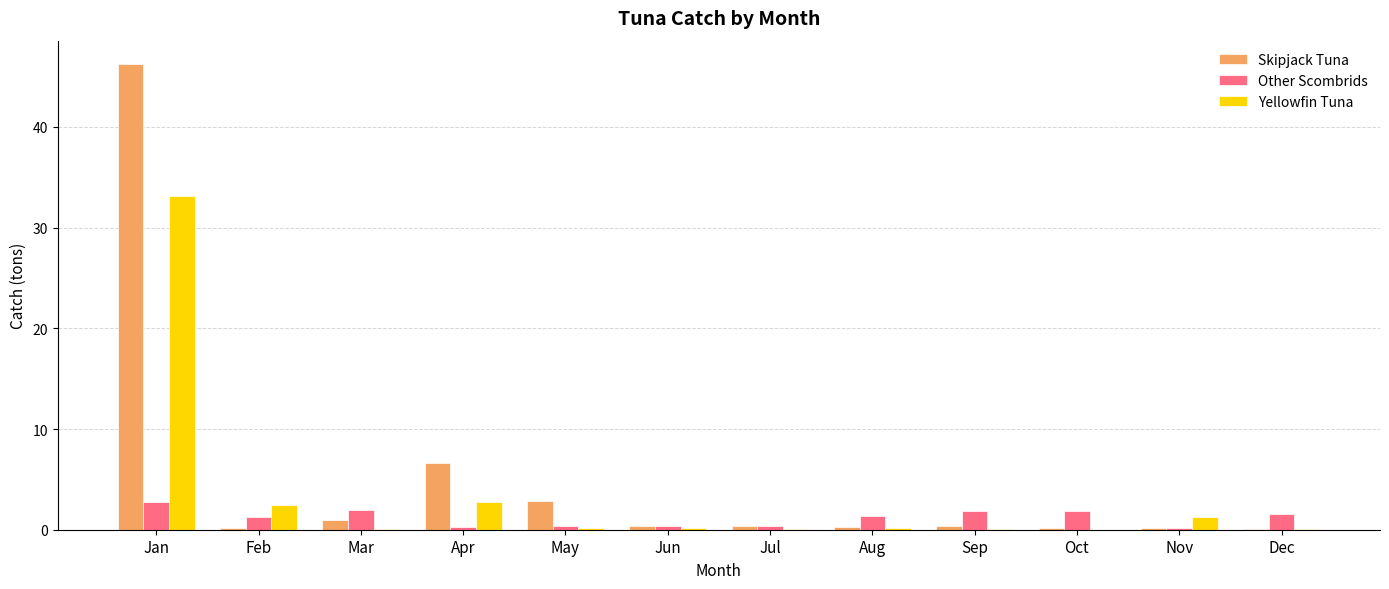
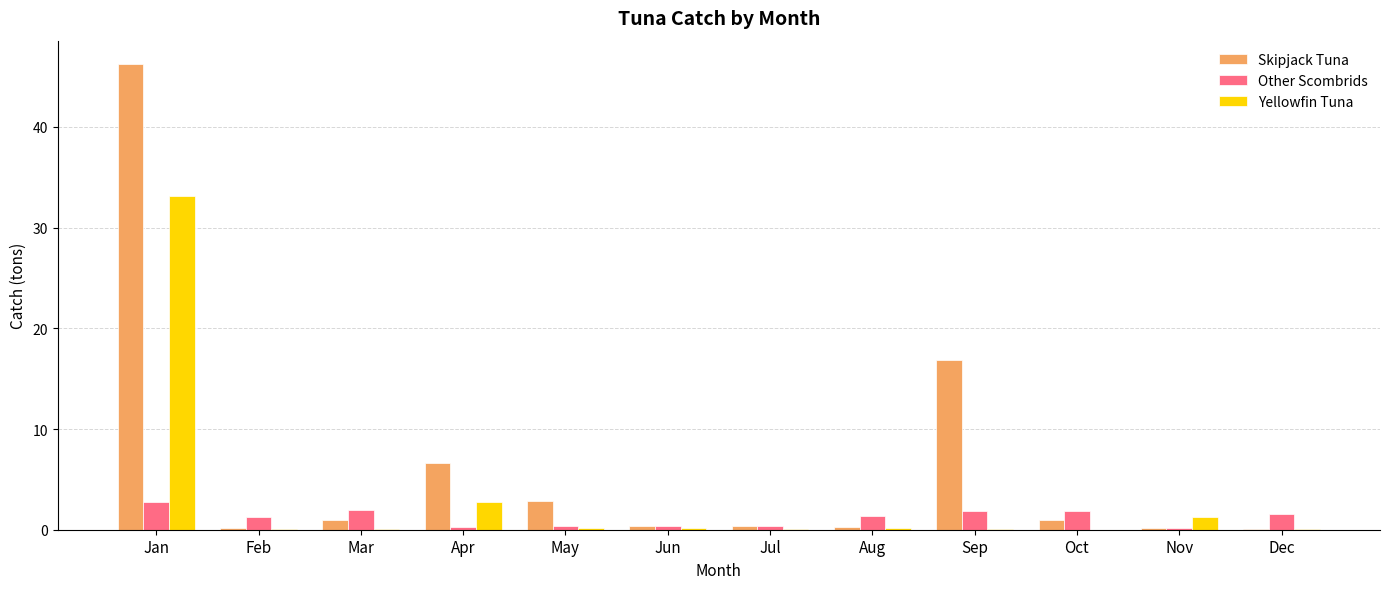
Yellowfin Tuna, Feb: 2.4 -> 0.0
Skipjack Tuna, Sep: 0.4 -> 16.9
Skipjack Tuna, Oct: 0.2 -> 1.0
